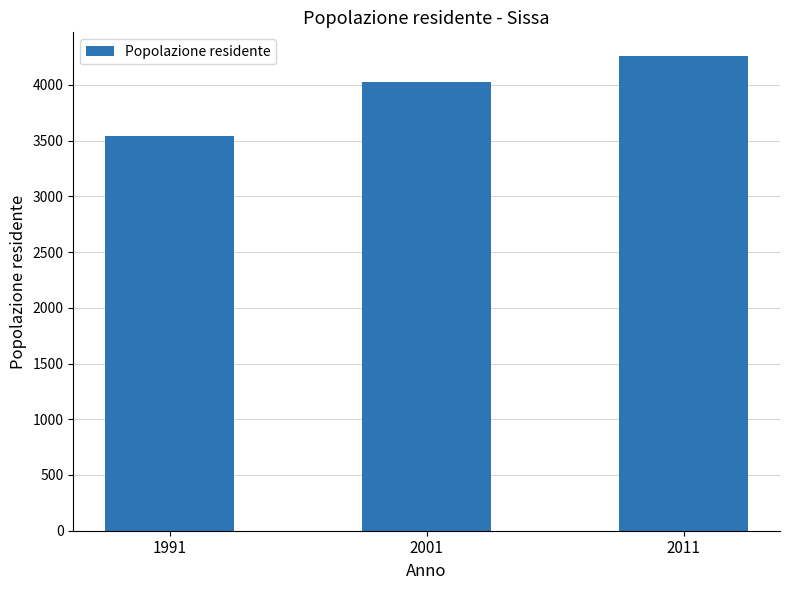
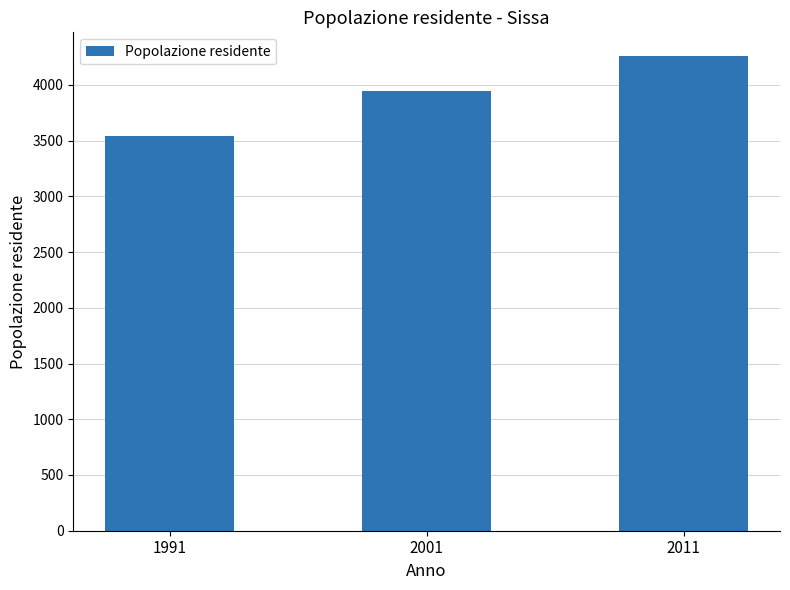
2001: 4020 -> 3950
